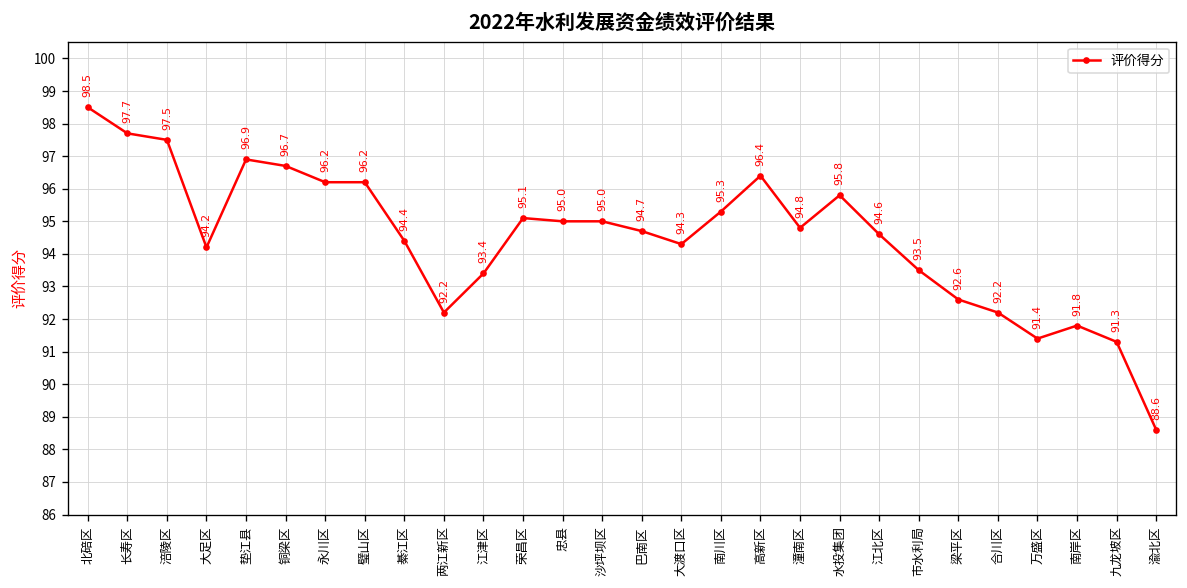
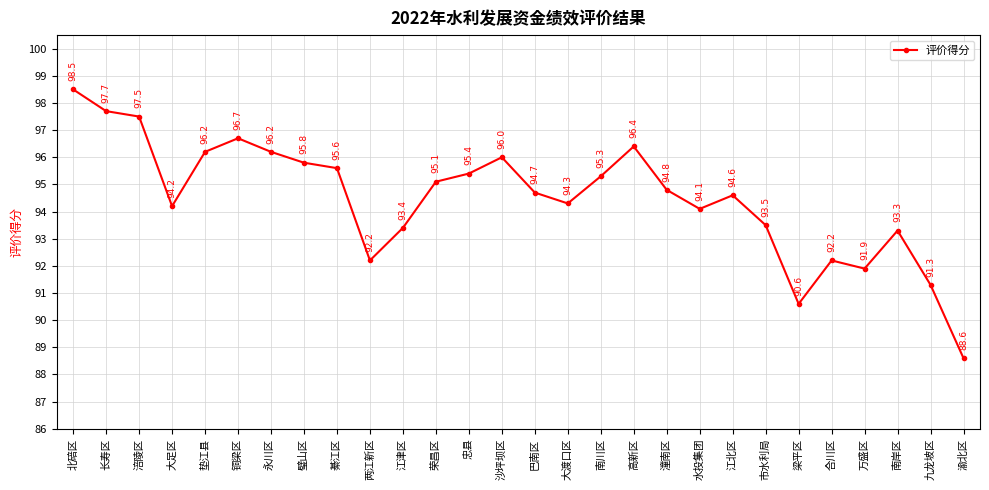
垫江县: 96.9 -> 96.2
璧山区: 96.2 -> 95.8
綦江区: 94.4 -> 95.6
忠县: 95.0 -> 95.4
沙坪坝区: 95.0 -> 96.0
水投集团: 95.8 -> 94.1
梁平区: 92.6 -> 90.6
万盛区: 91.4 -> 91.9
南岸区: 91.8 -> 93.3
